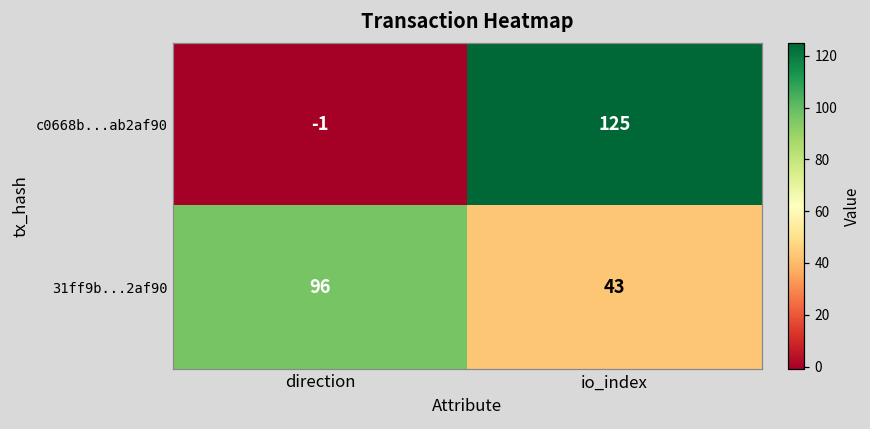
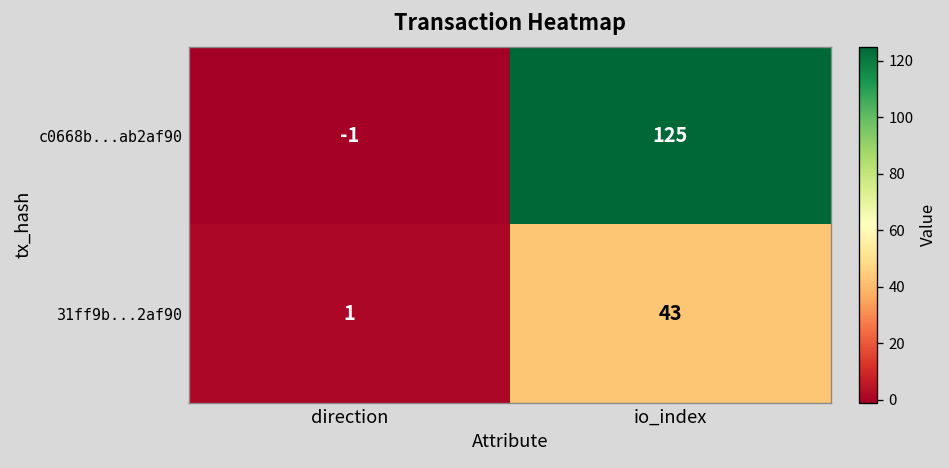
31ff9b...2af90, direction: 96 -> 1
